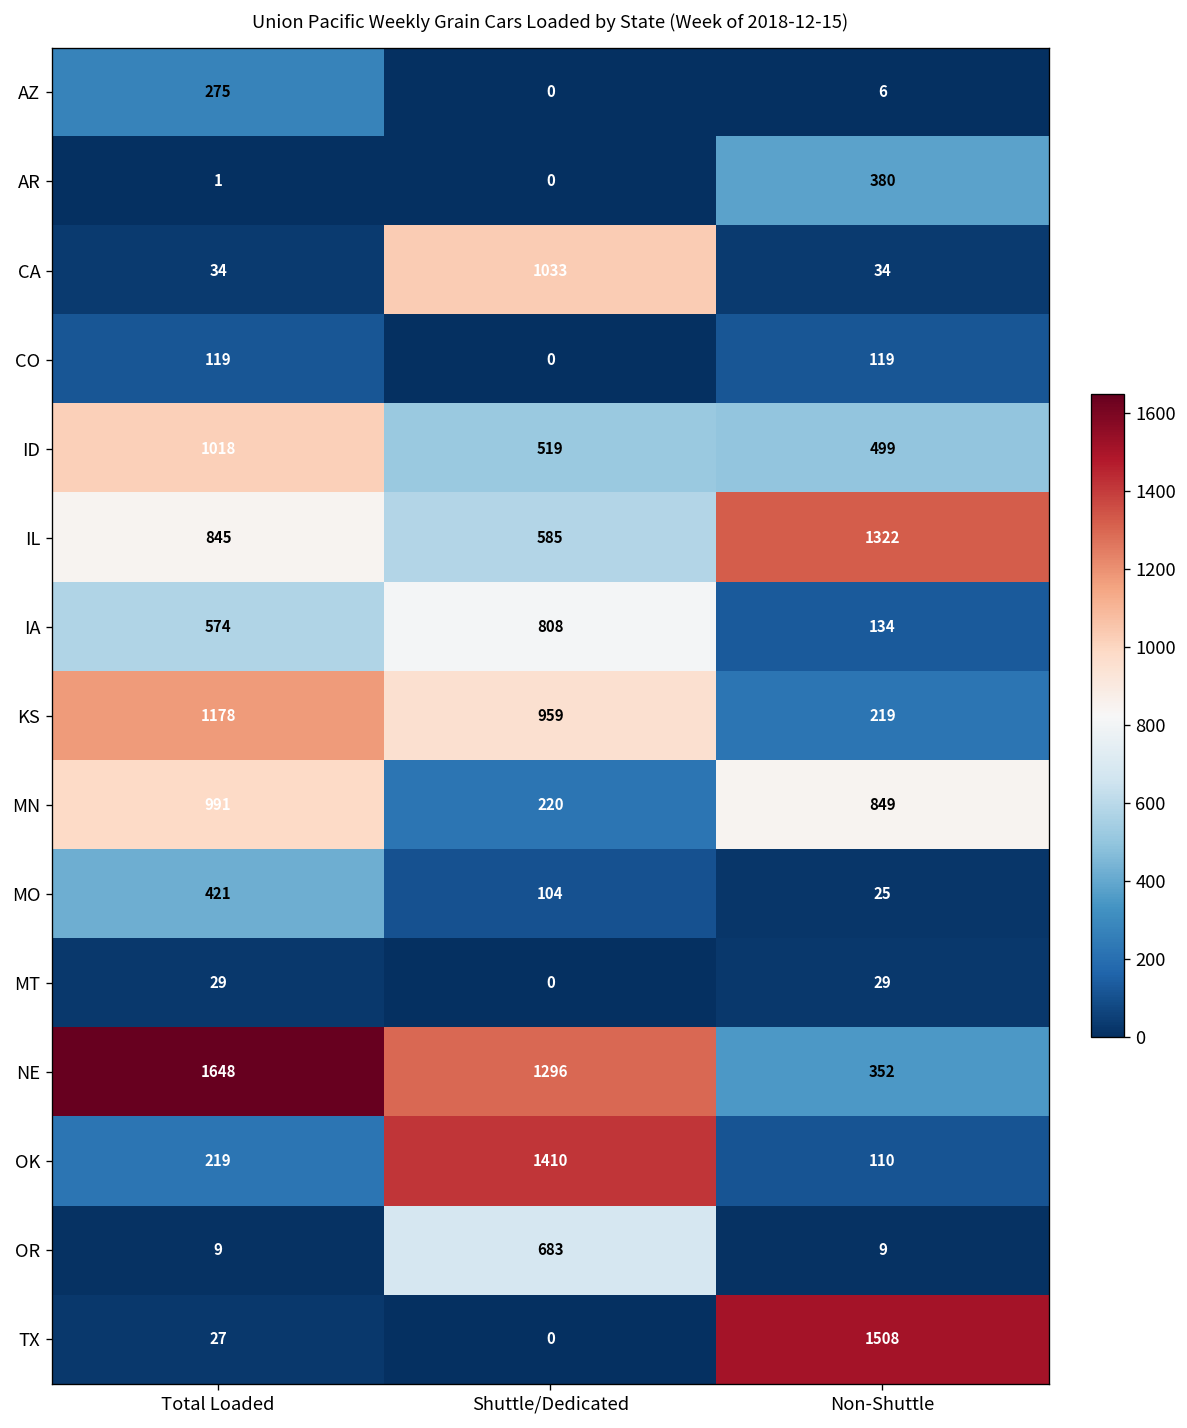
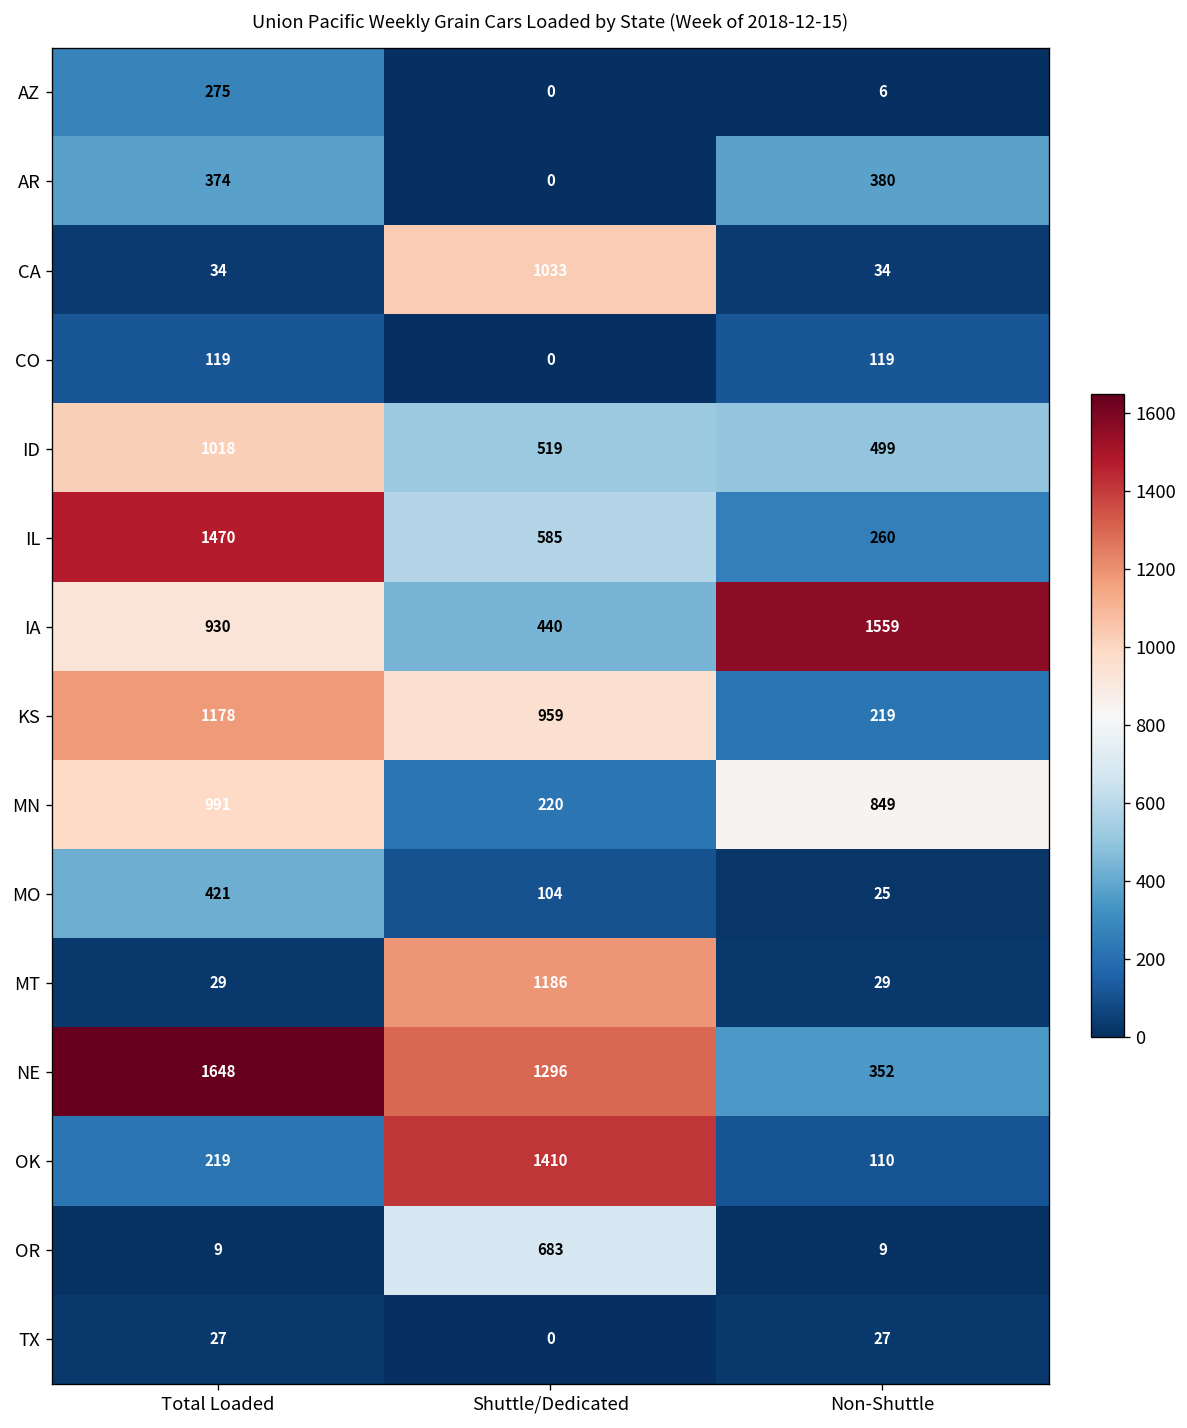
AR, Total Loaded: 1 -> 374
IL, Total Loaded: 845 -> 1470
IL, Non-Shuttle: 1322 -> 260
IA, Total Loaded: 574 -> 930
IA, Shuttle/Dedicated: 808 -> 440
IA, Non-Shuttle: 134 -> 1559
MT, Shuttle/Dedicated: 0 -> 1186
TX, Non-Shuttle: 1508 -> 27
